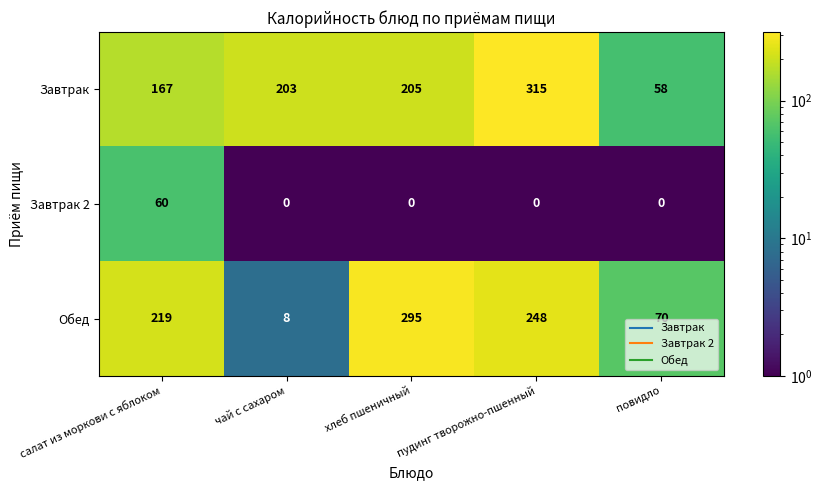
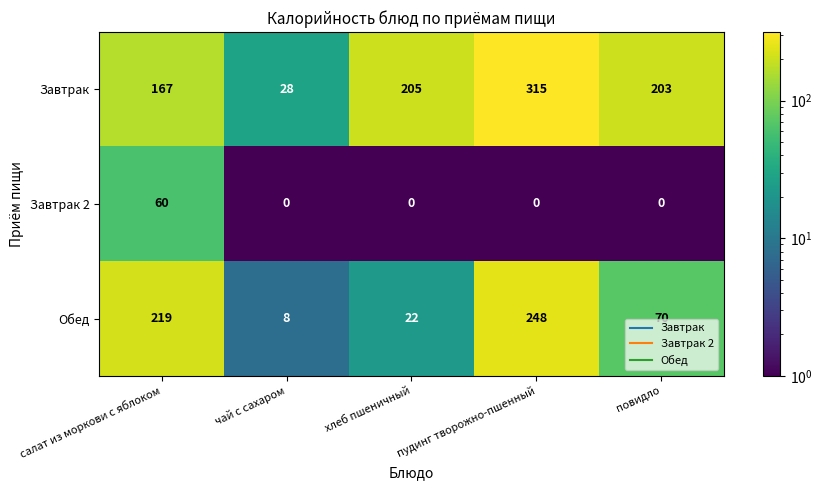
Завтрак, чай с сахаром: 203 -> 28
Завтрак, повидло: 58 -> 203
Обед, хлеб пшеничный: 295 -> 22
